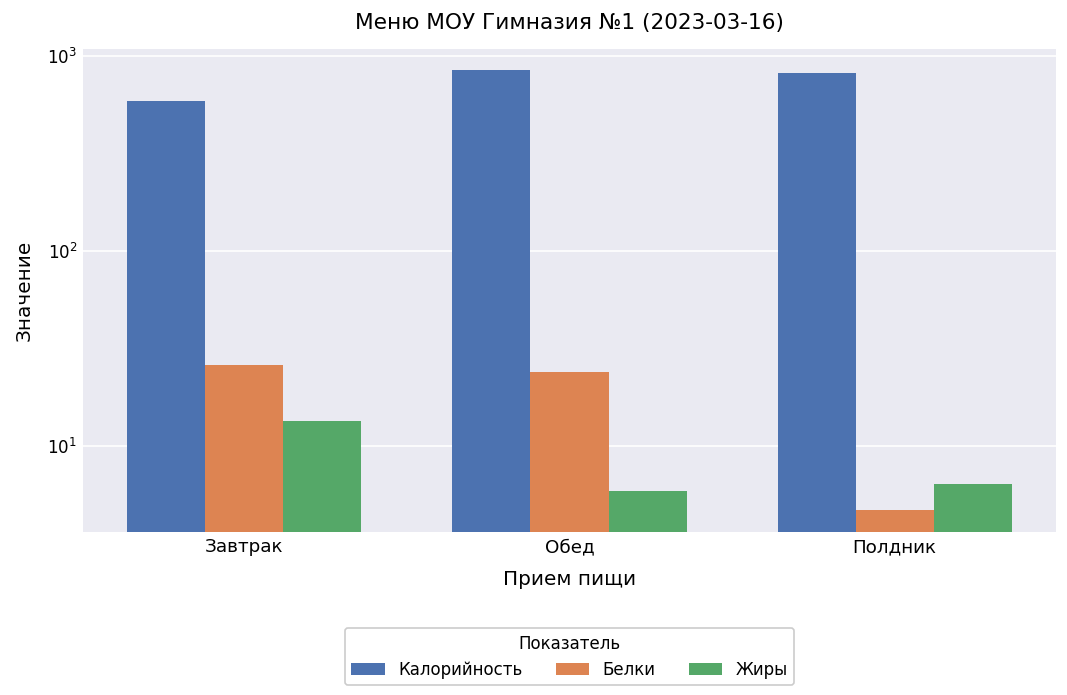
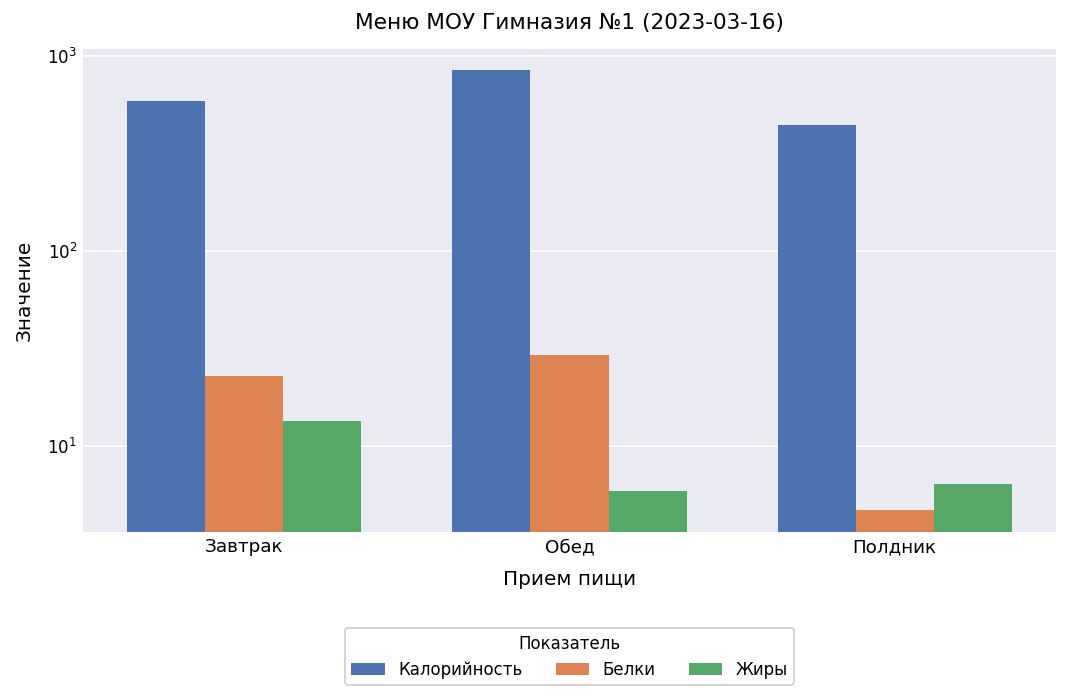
Белки, Завтрак: 26 -> 23
Белки, Обед: 24 -> 29
Калорийность, Полдник: 800 -> 440
